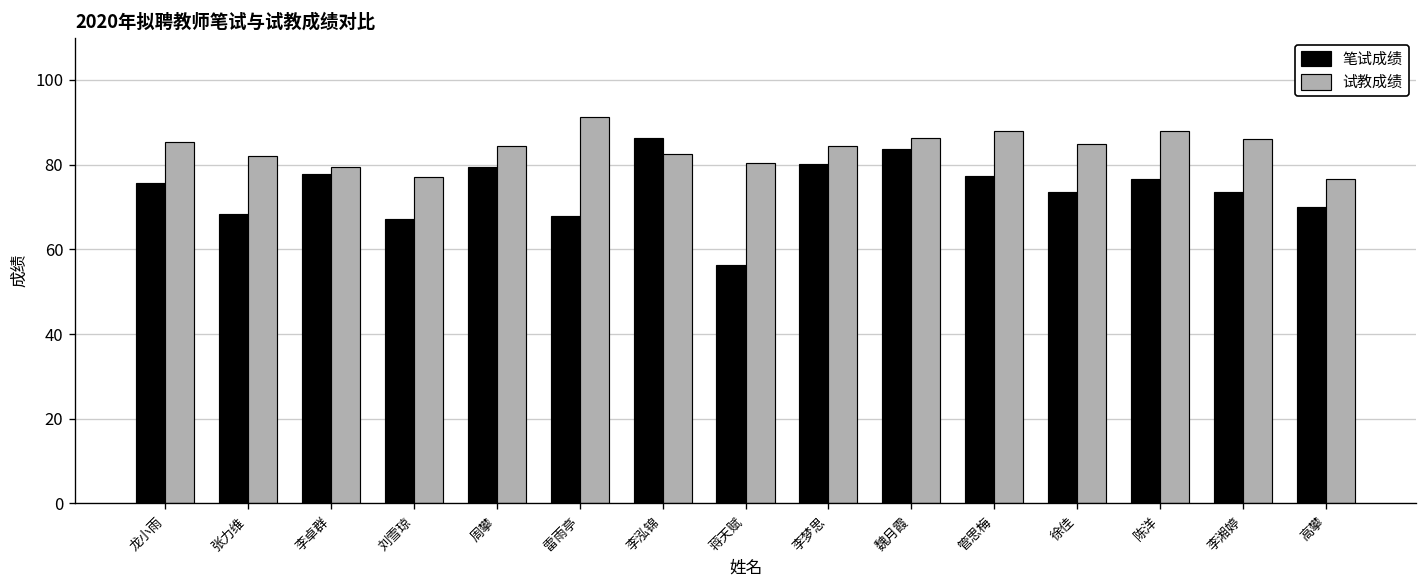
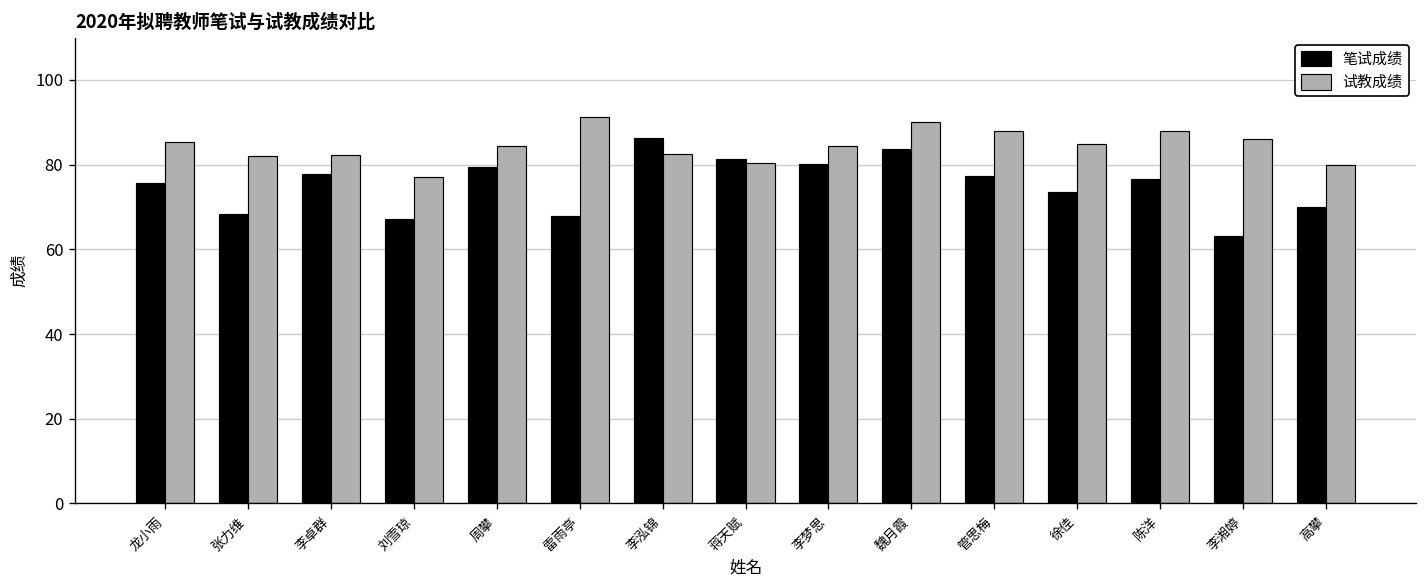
试教成绩, 李卓群: 79 -> 82
笔试成绩, 蒋天赋: 56 -> 81
试教成绩, 魏月霞: 86 -> 90
笔试成绩, 李湘婷: 74 -> 63
试教成绩, 高攀: 77 -> 80
